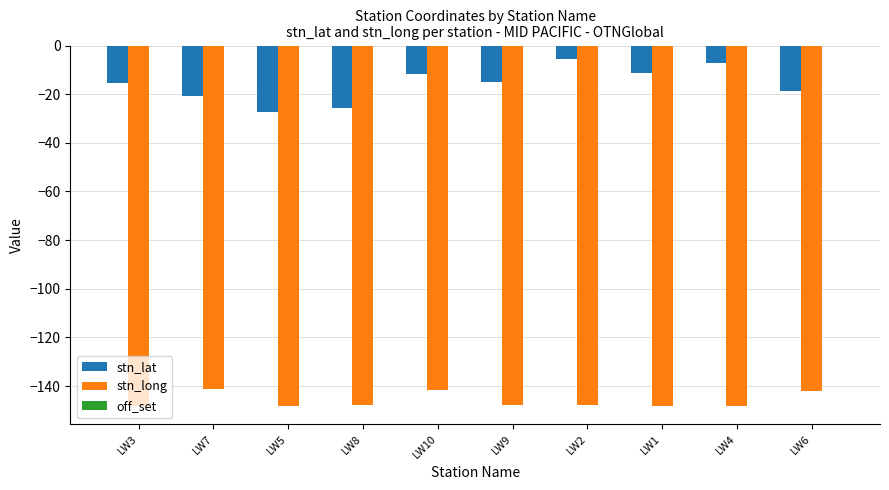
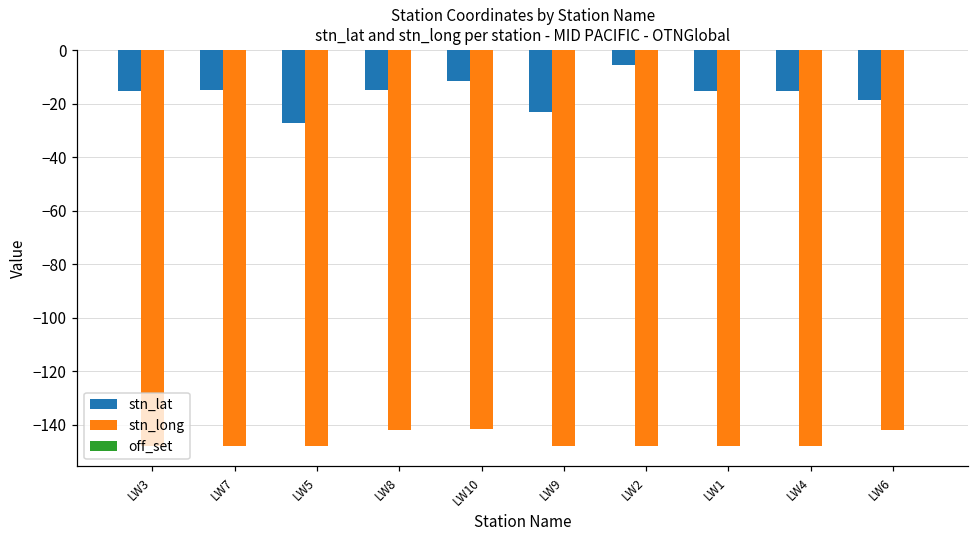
stn_lat, LW7: -21 -> -15
stn_long, LW7: -141 -> -148
stn_lat, LW8: -26 -> -15
stn_long, LW8: -148 -> -142
stn_lat, LW9: -15 -> -23
stn_lat, LW1: -11 -> -15
stn_lat, LW4: -7 -> -15
